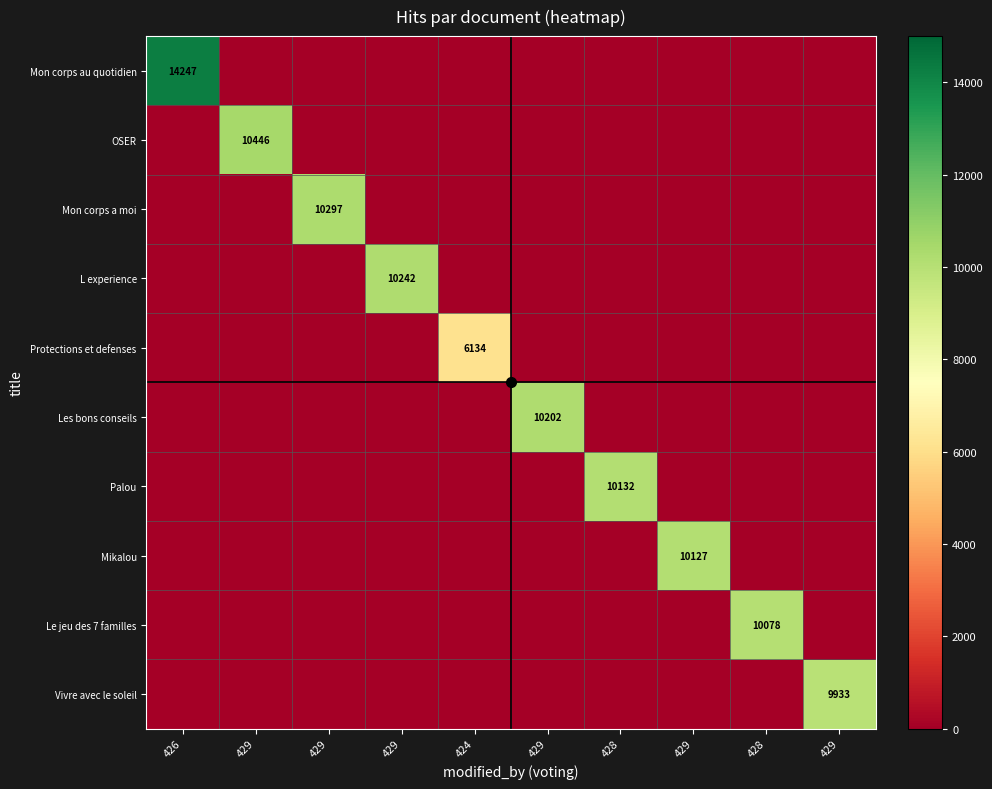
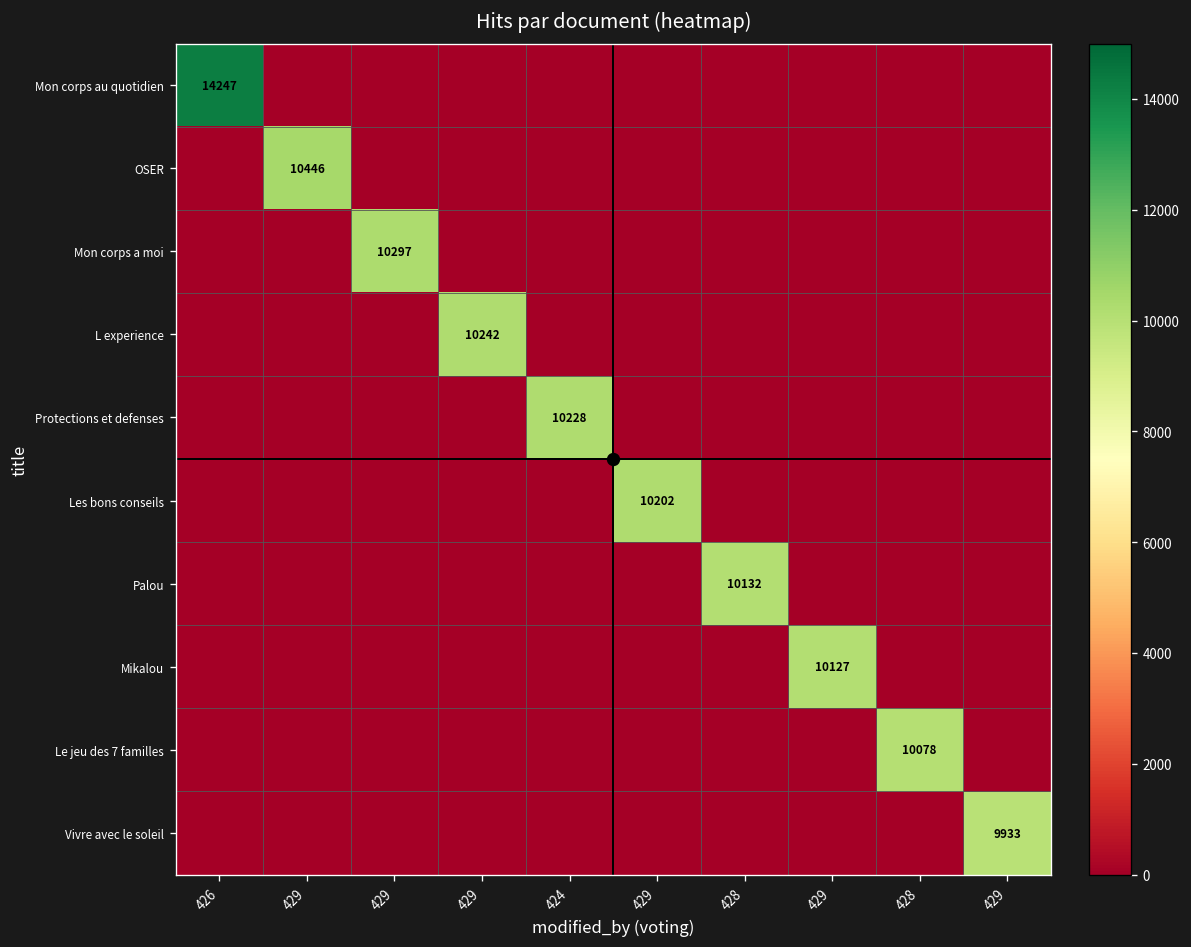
Protections et defenses, 424: 6134 -> 10228
